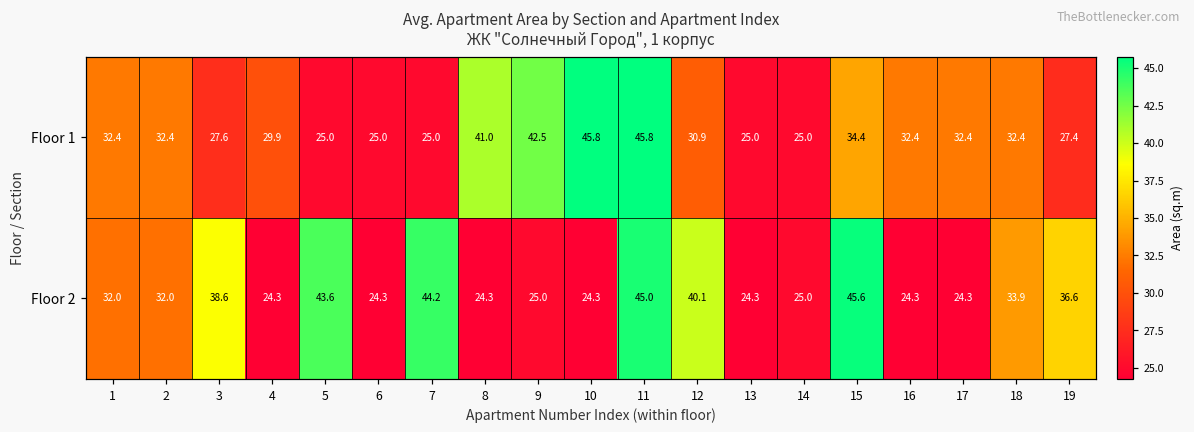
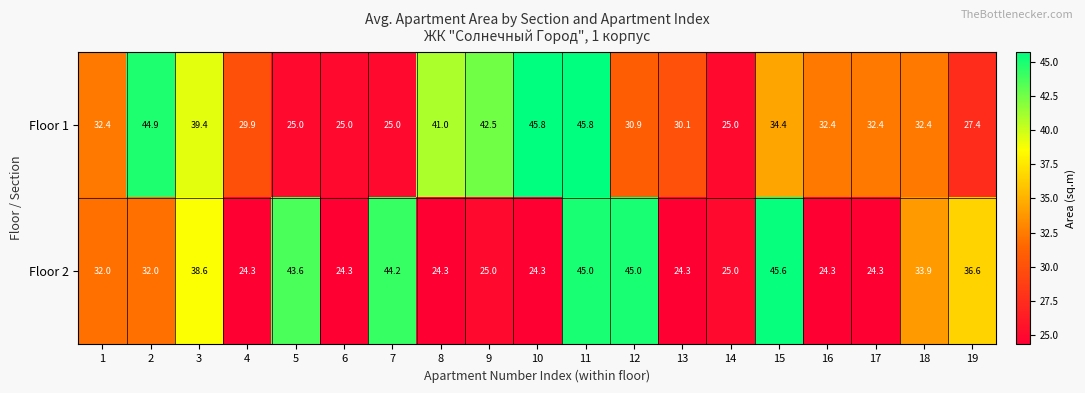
Floor 1, 2: 32.4 -> 44.9
Floor 1, 3: 27.6 -> 39.4
Floor 1, 13: 25.0 -> 30.1
Floor 2, 12: 40.1 -> 45.0
